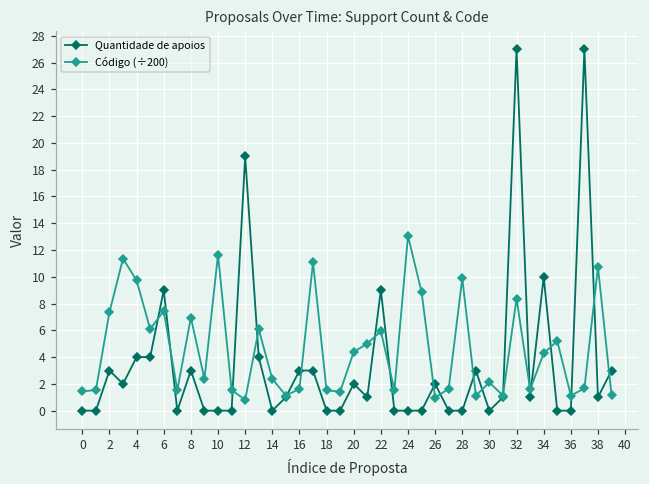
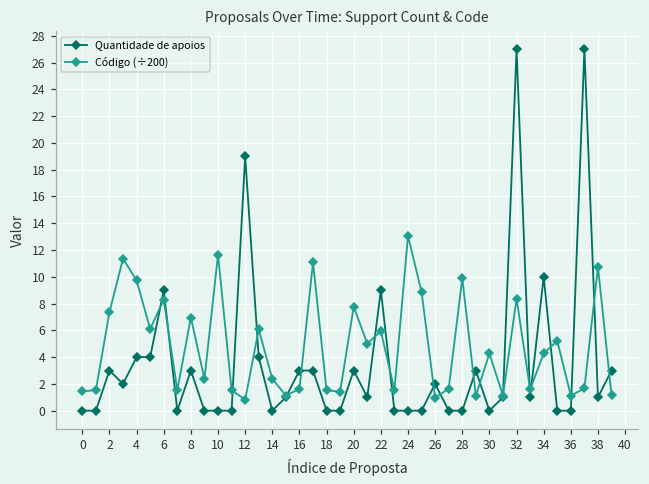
Código (÷200), 6: 7.5 -> 8.3
Quantidade de apoios, 20: 2 -> 3
Código (÷200), 20: 4.4 -> 7.8
Código (÷200), 30: 2.1 -> 4.3
